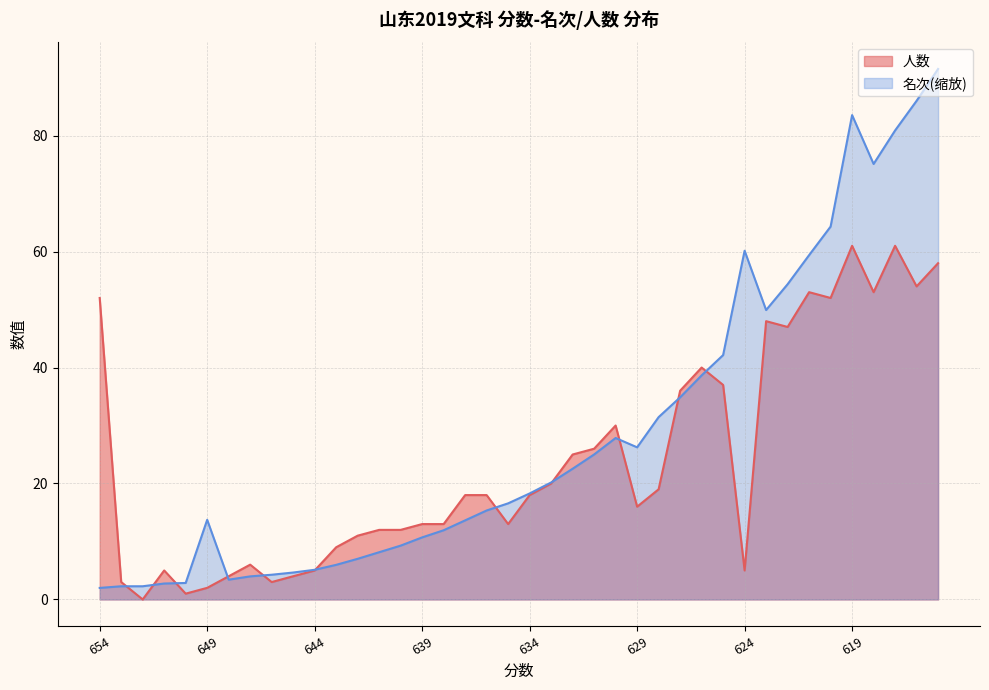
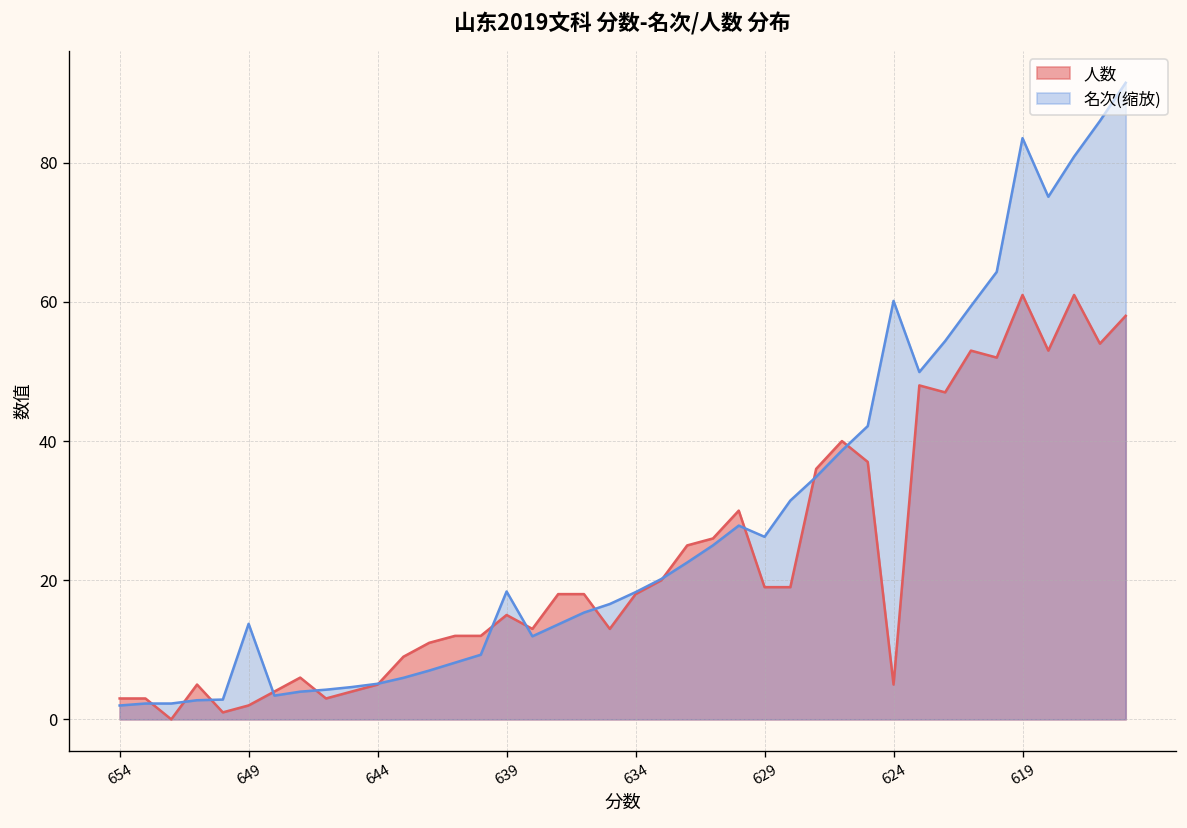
人数, 654: 52 -> 3
人数, 639: 13 -> 15
名次(缩放), 639: 11 -> 18
人数, 629: 16 -> 19
